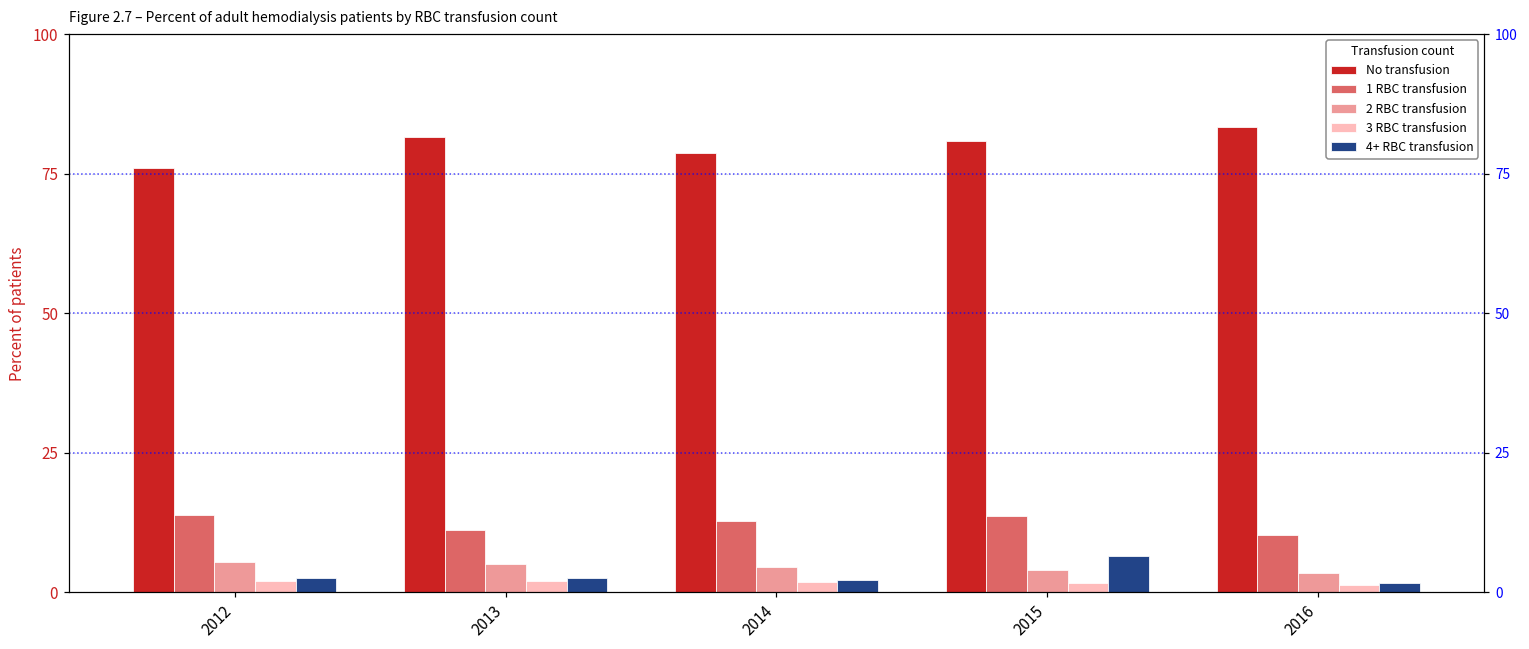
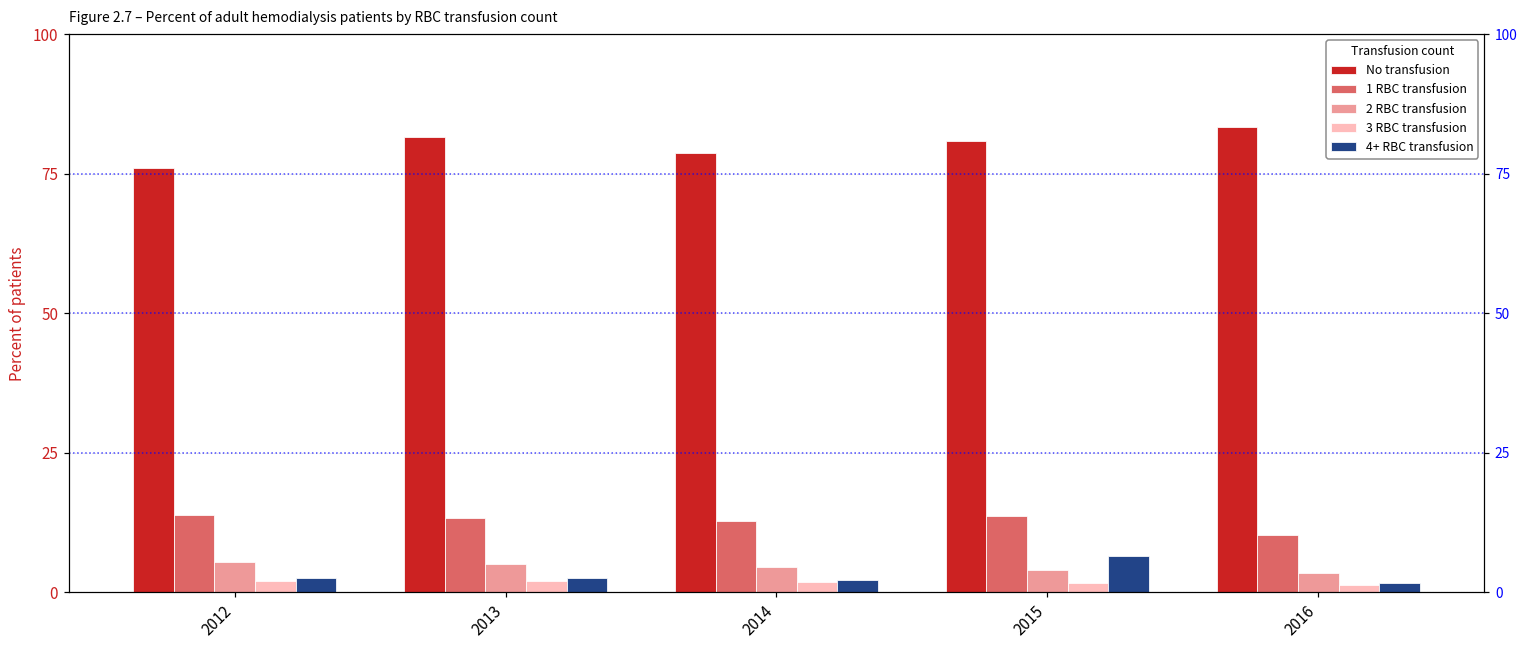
1 RBC transfusion, 2013: 11 -> 13
